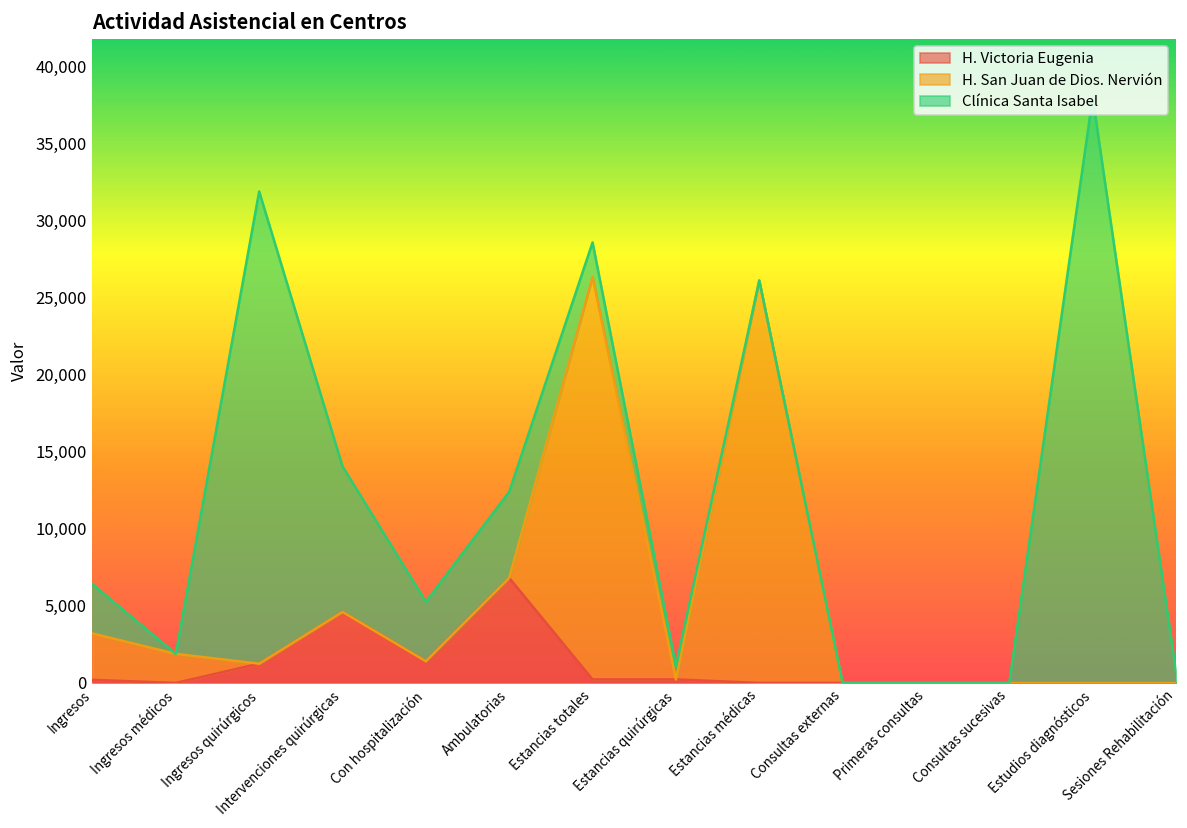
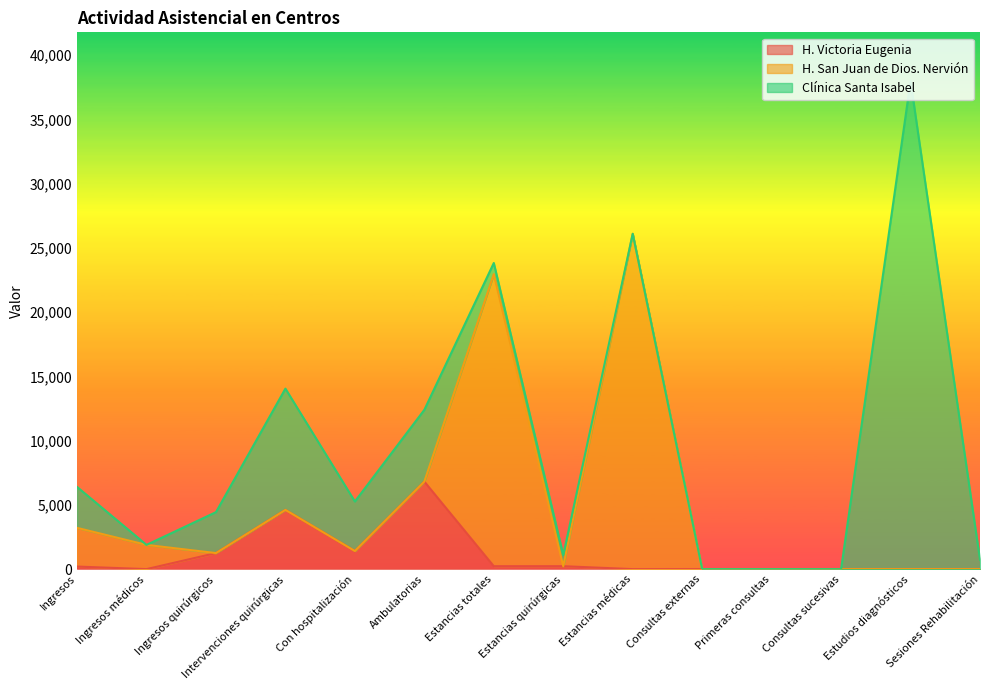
Clínica Santa Isabel, Ingresos quirúrgicos: 30,600 -> 3,200
H. San Juan de Dios. Nervión, Estancias totales: 26,100 -> 22,700
Clínica Santa Isabel, Estancias totales: 2,200 -> 900
